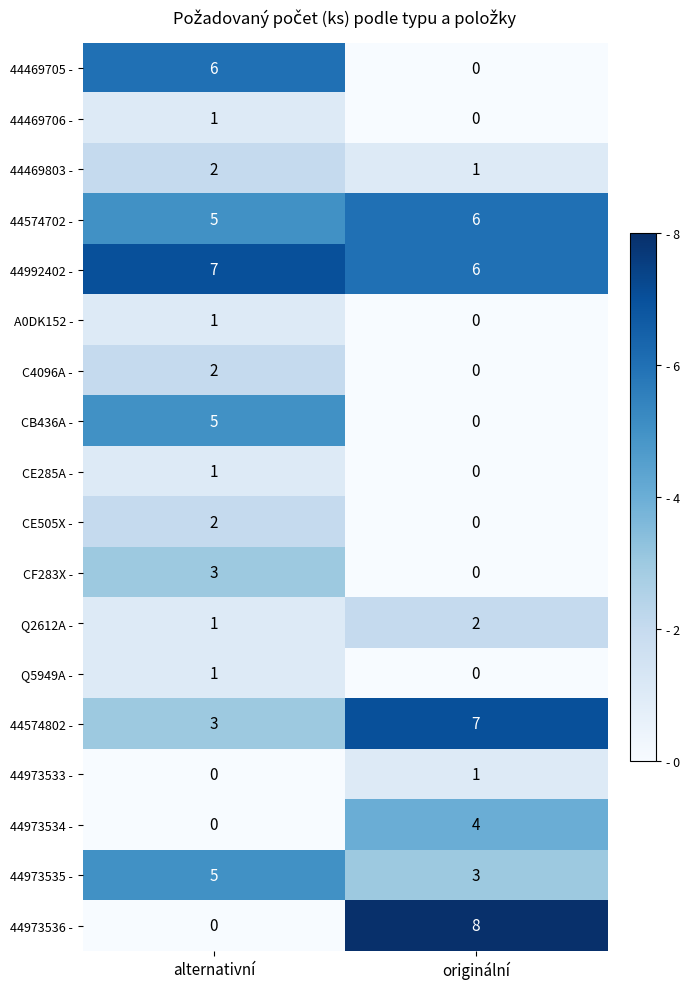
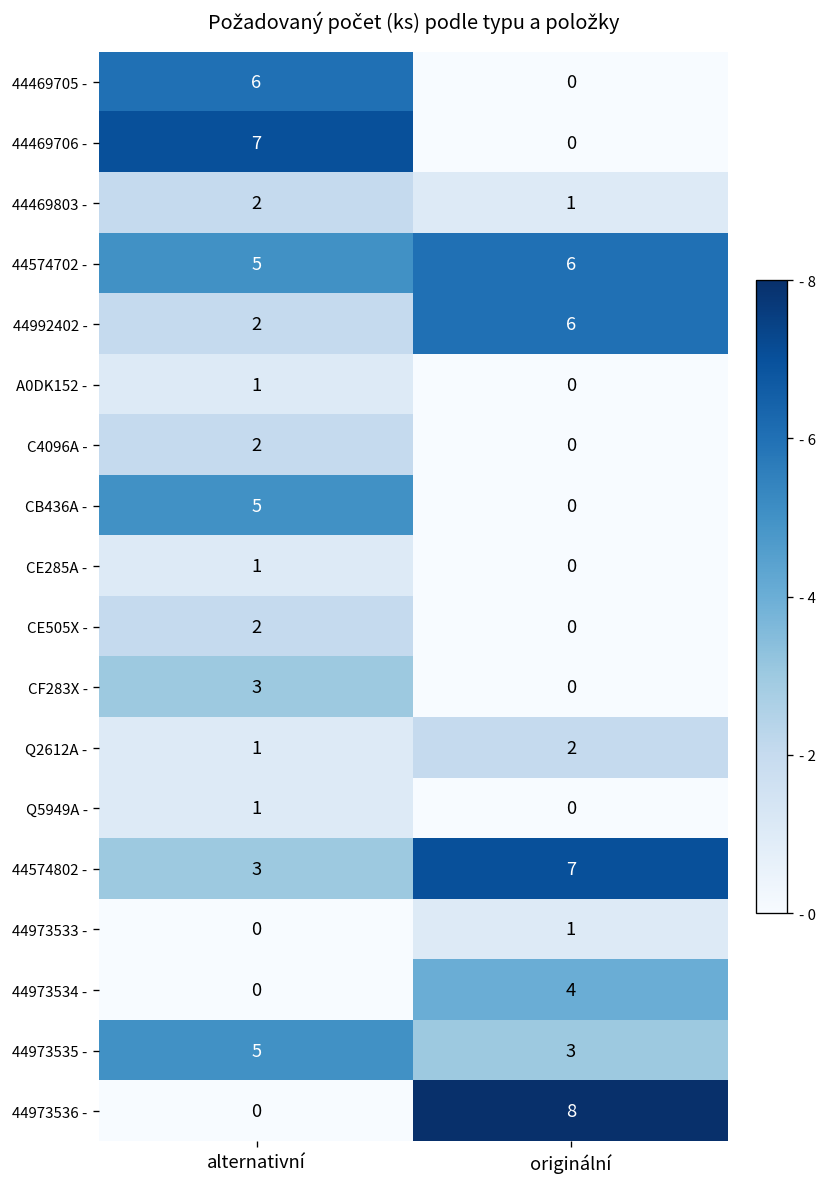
44469706 -, alternativní: 1 -> 7
44992402 -, alternativní: 7 -> 2
